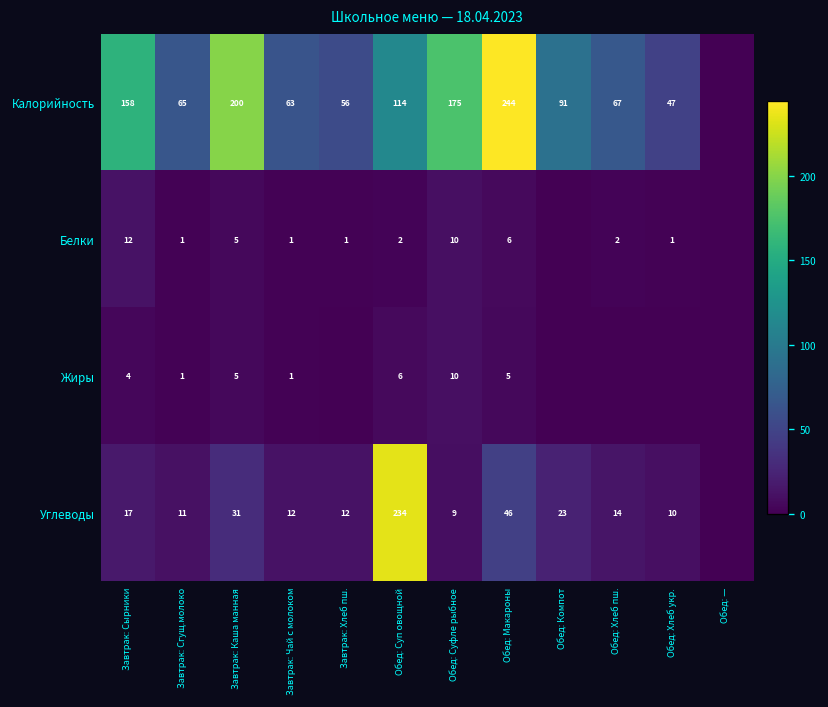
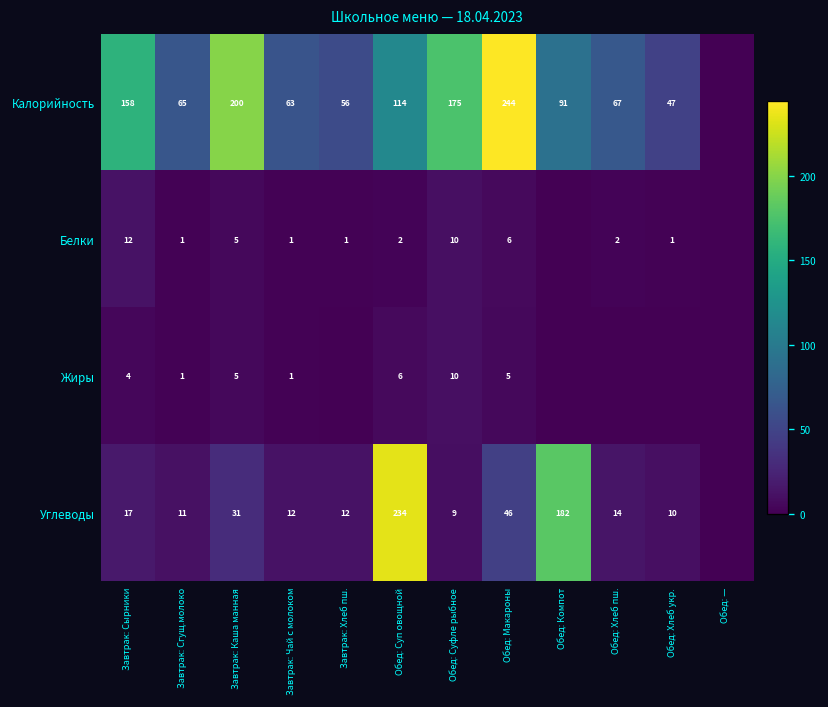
Углеводы, Обед: Компот: 23 -> 182
